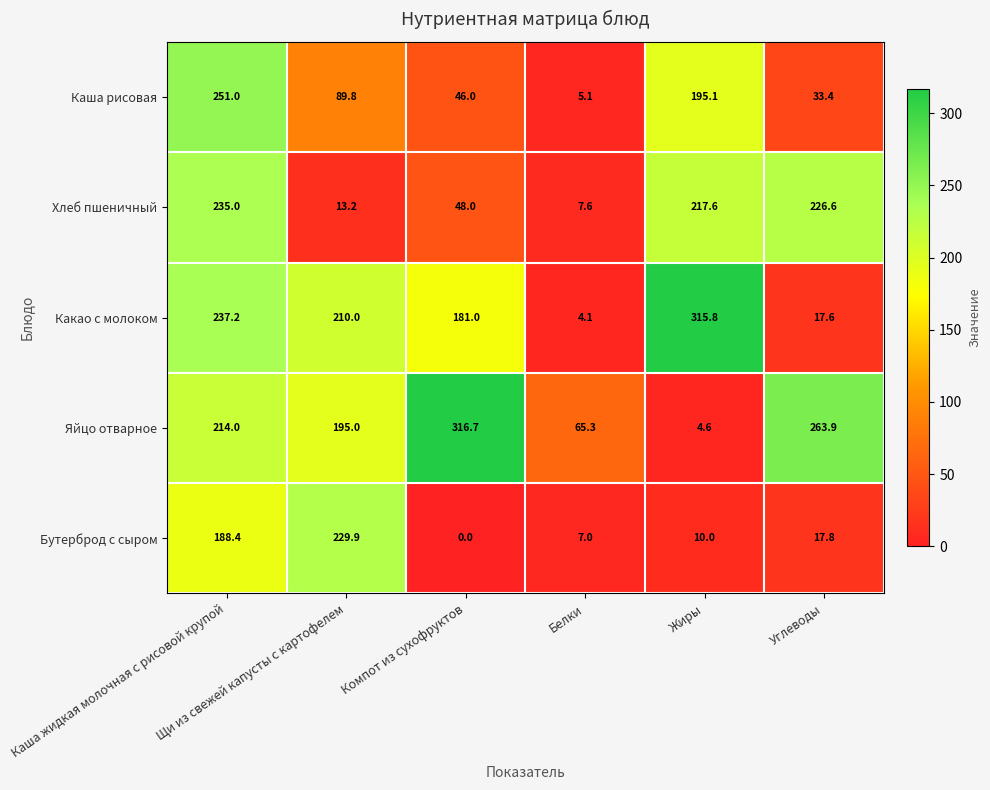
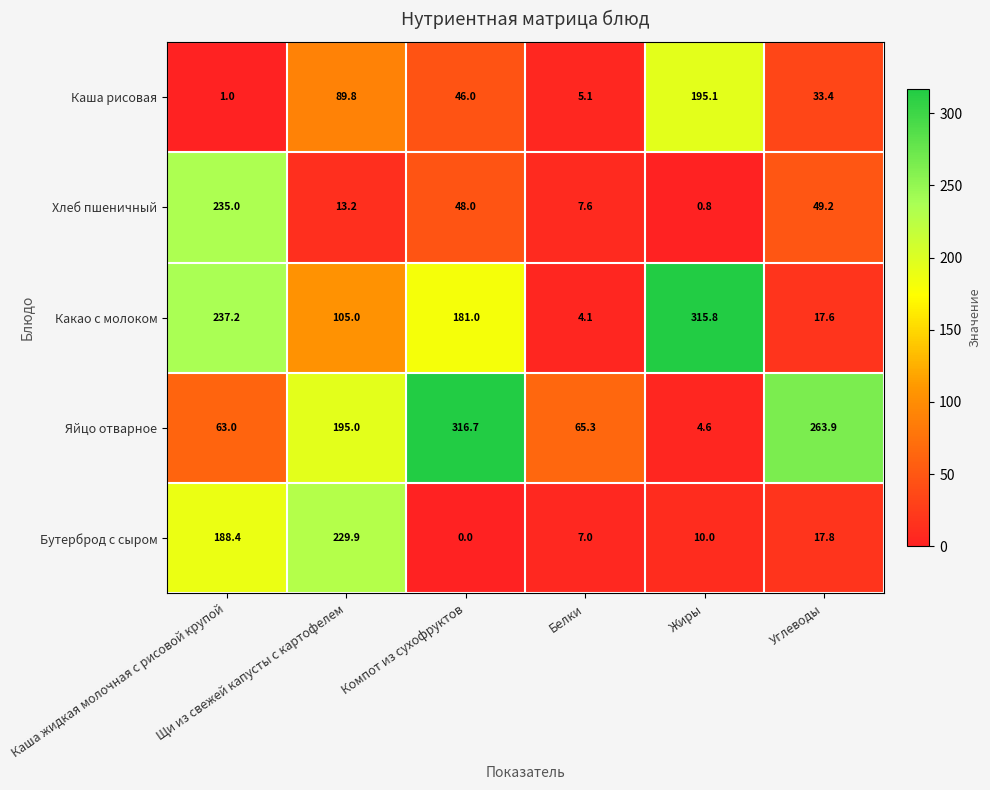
Каша рисовая, Каша жидкая молочная с рисовой крупой: 251.0 -> 1.0
Хлеб пшеничный, Жиры: 217.6 -> 0.8
Хлеб пшеничный, Углеводы: 226.6 -> 49.2
Какао с молоком, Щи из свежей капусты с картофелем: 210.0 -> 105.0
Яйцо отварное, Каша жидкая молочная с рисовой крупой: 214.0 -> 63.0
